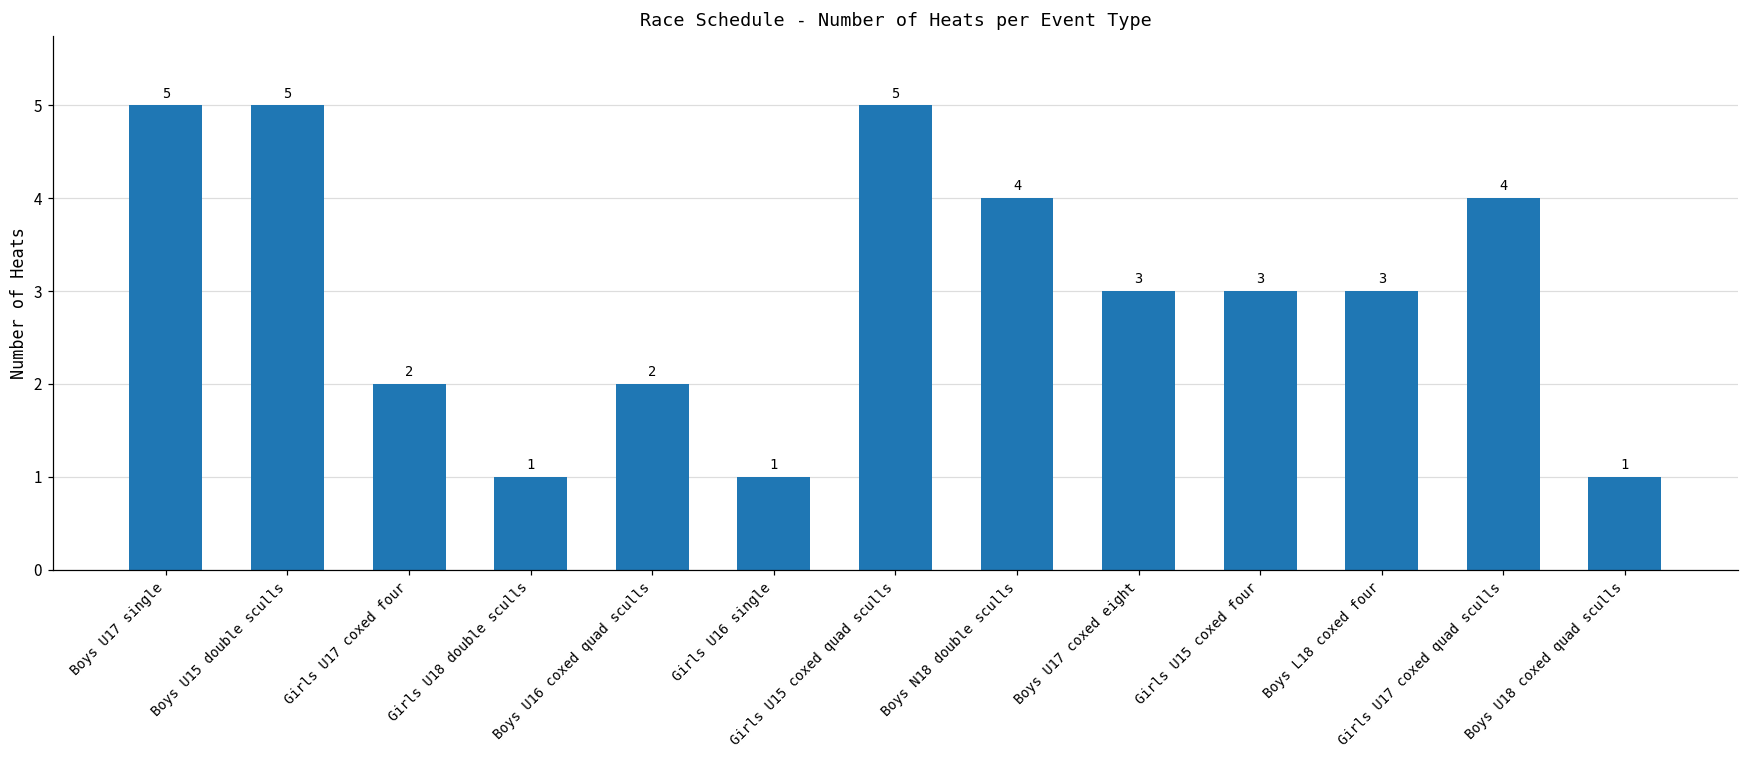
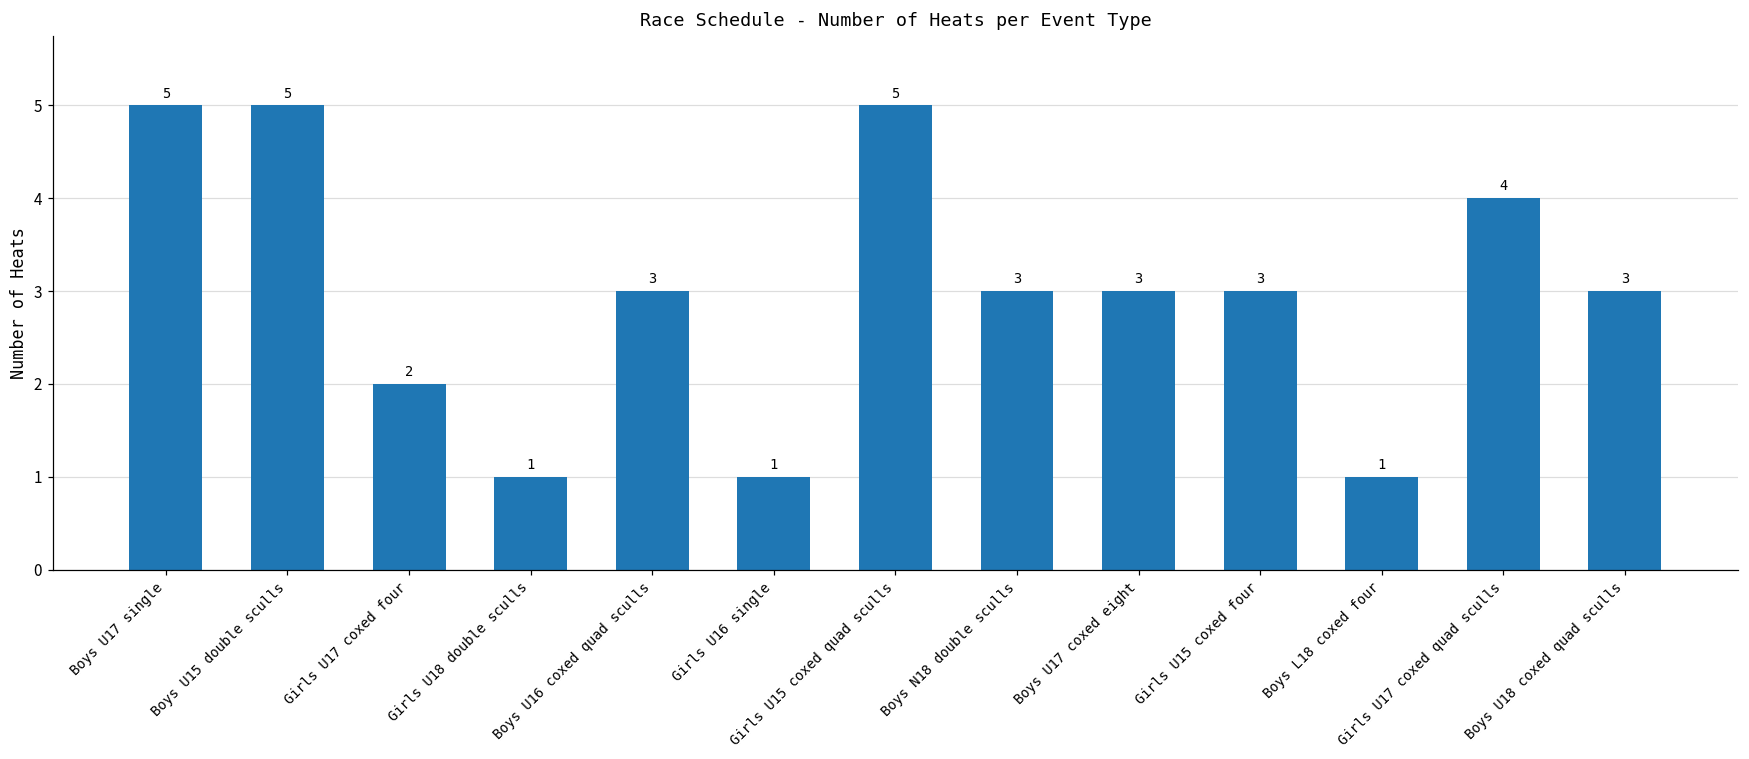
Boys U16 coxed quad sculls: 2 -> 3
Boys N18 double sculls: 4 -> 3
Boys L18 coxed four: 3 -> 1
Boys U18 coxed quad sculls: 1 -> 3
